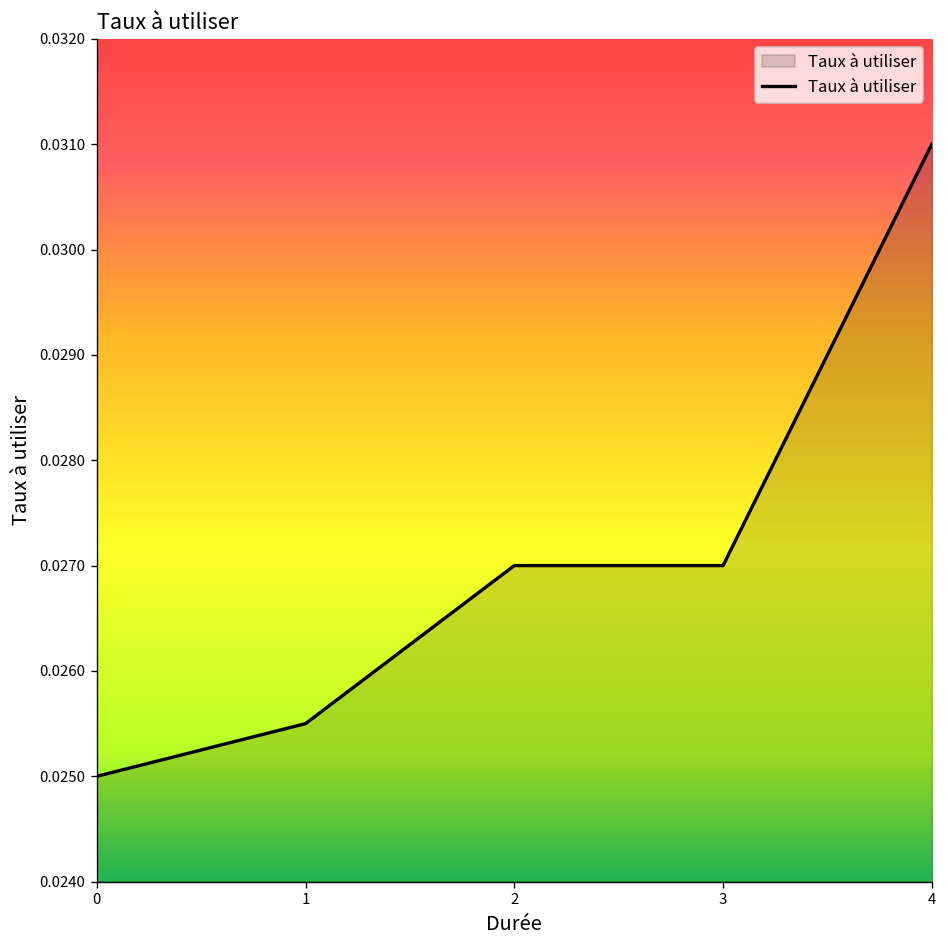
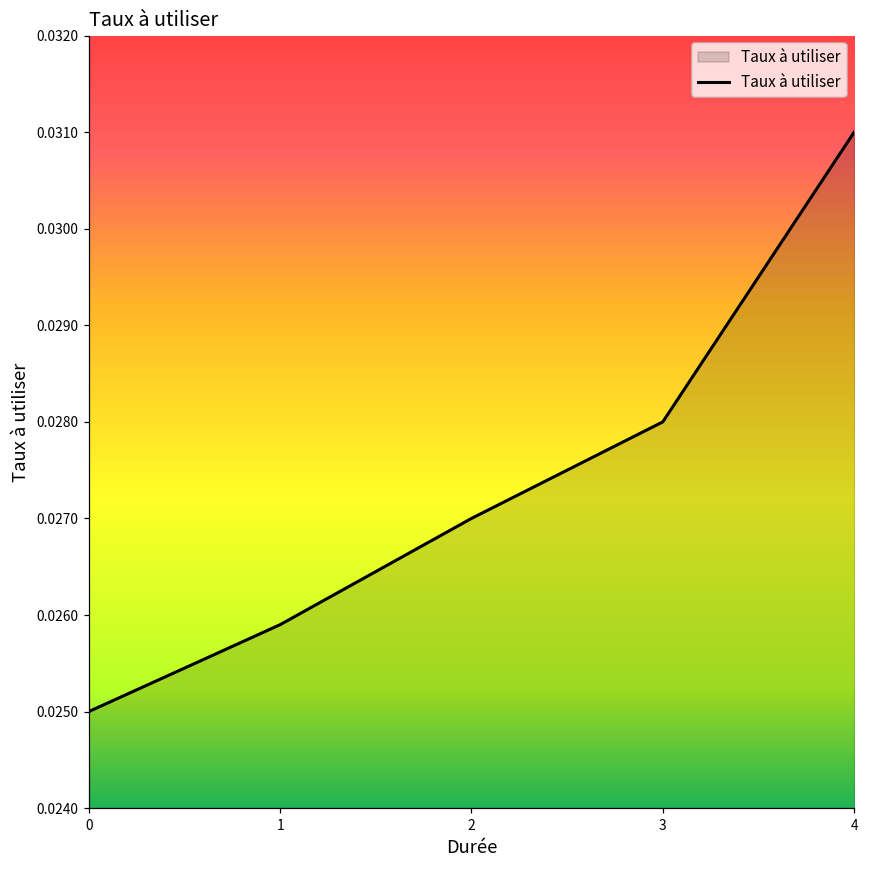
1: 0.0255 -> 0.0259
3: 0.027 -> 0.028
